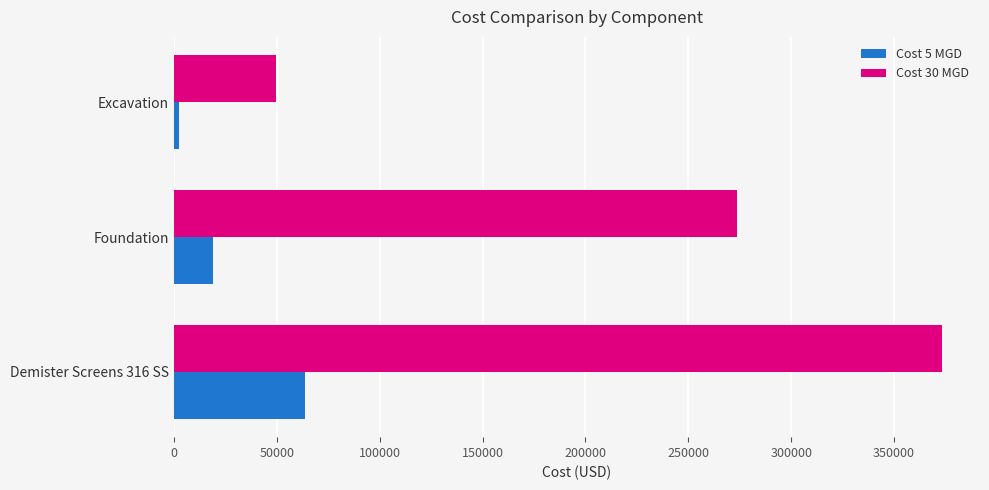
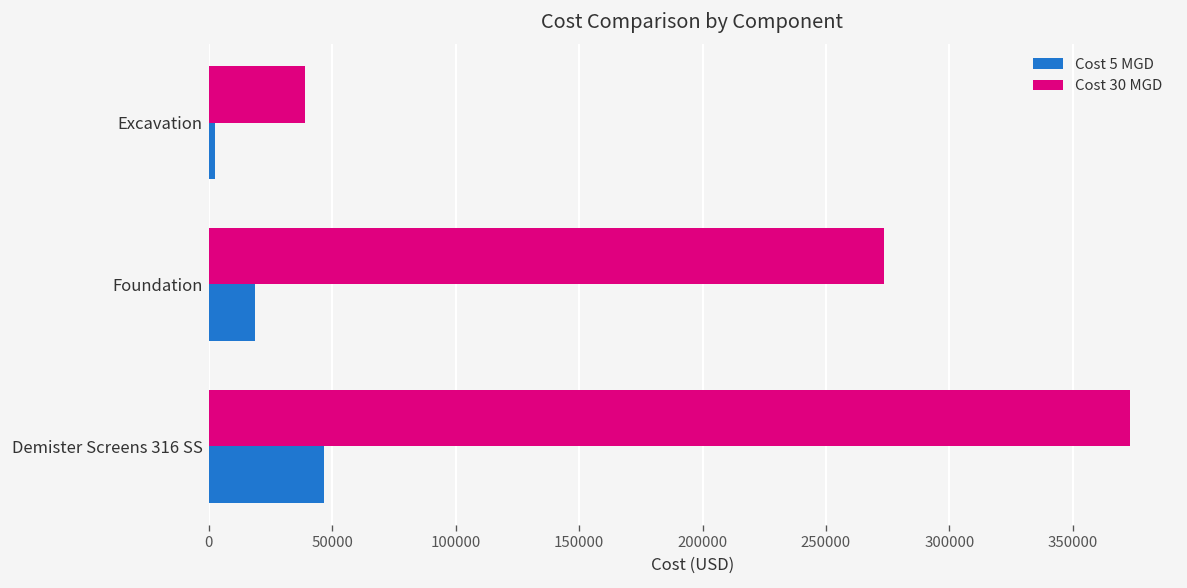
Cost 30 MGD, Excavation: 50000 -> 39000
Cost 5 MGD, Demister Screens 316 SS: 64000 -> 47000
